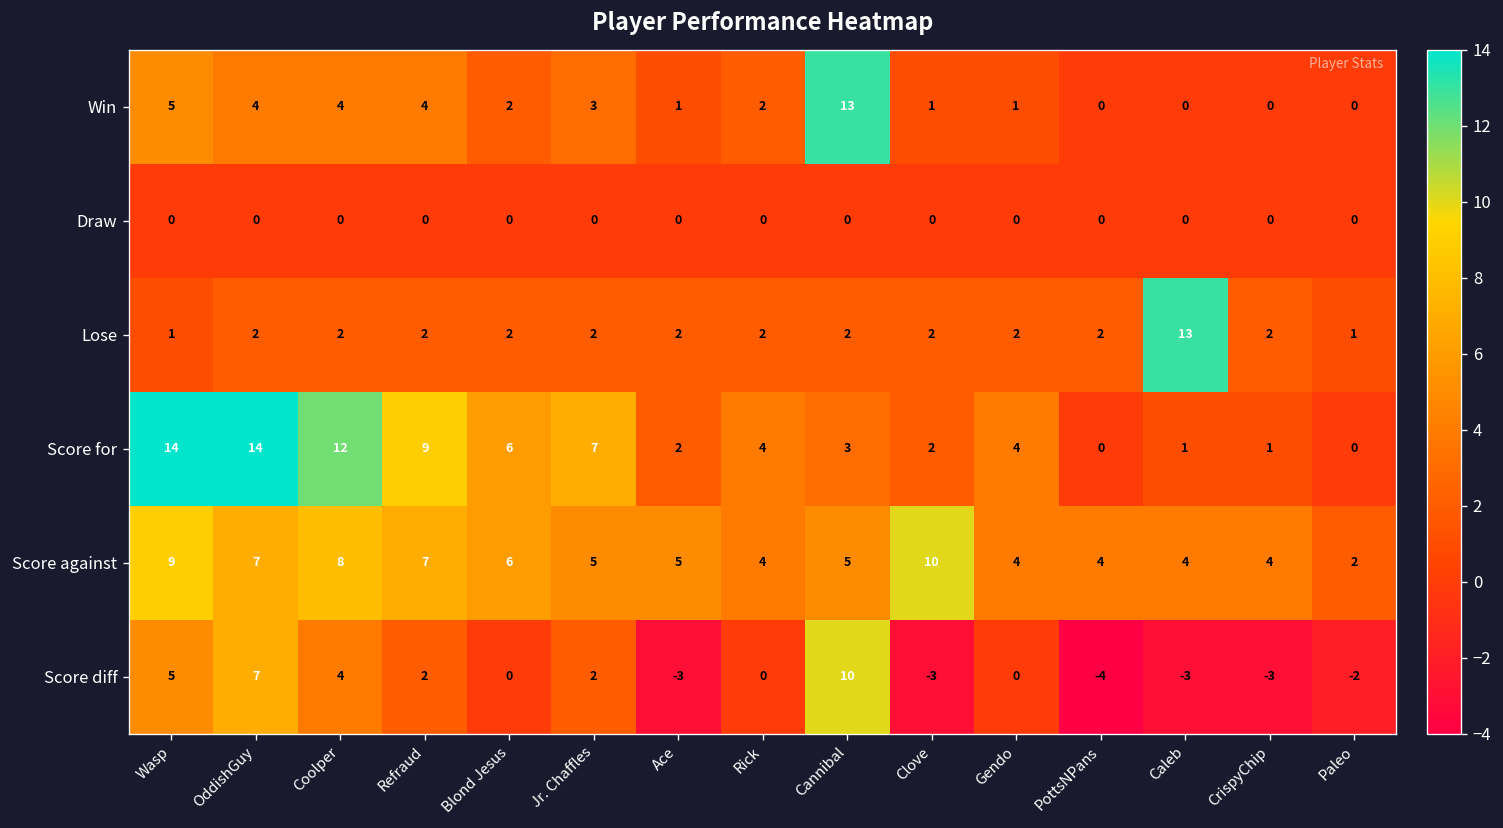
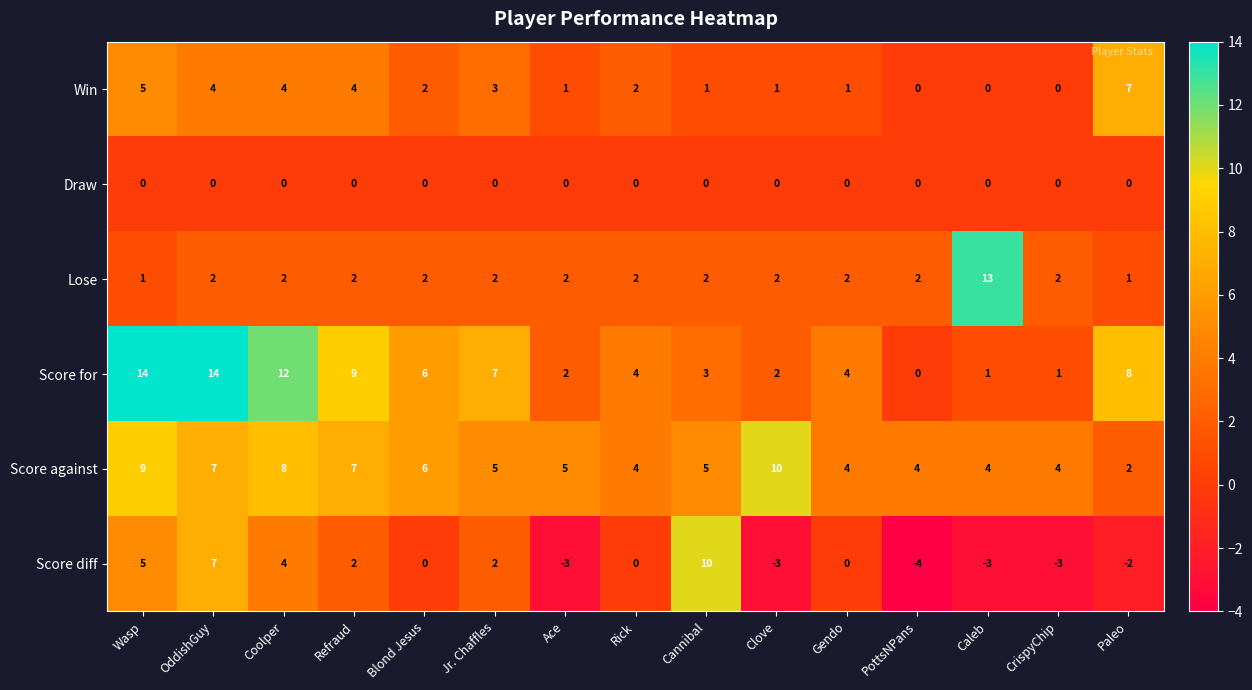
Win, Cannibal: 13 -> 1
Win, Paleo: 0 -> 7
Score for, Paleo: 0 -> 8
